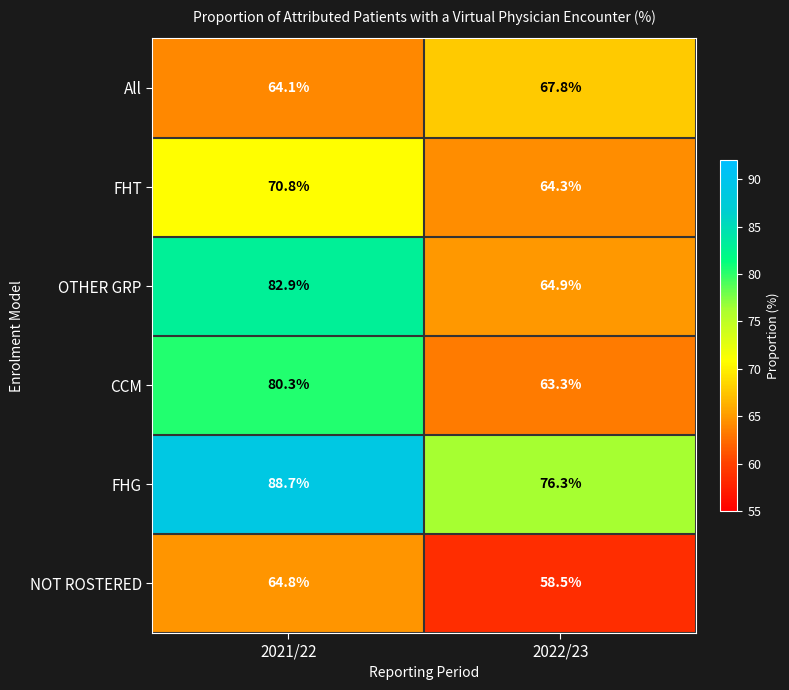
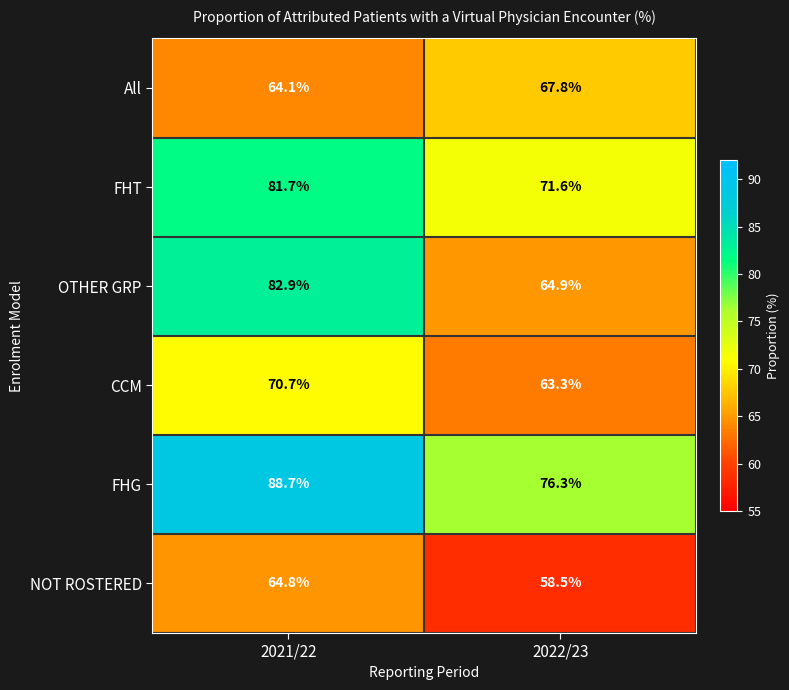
FHT, 2021/22: 70.8% -> 81.7%
FHT, 2022/23: 64.3% -> 71.6%
CCM, 2021/22: 80.3% -> 70.7%
